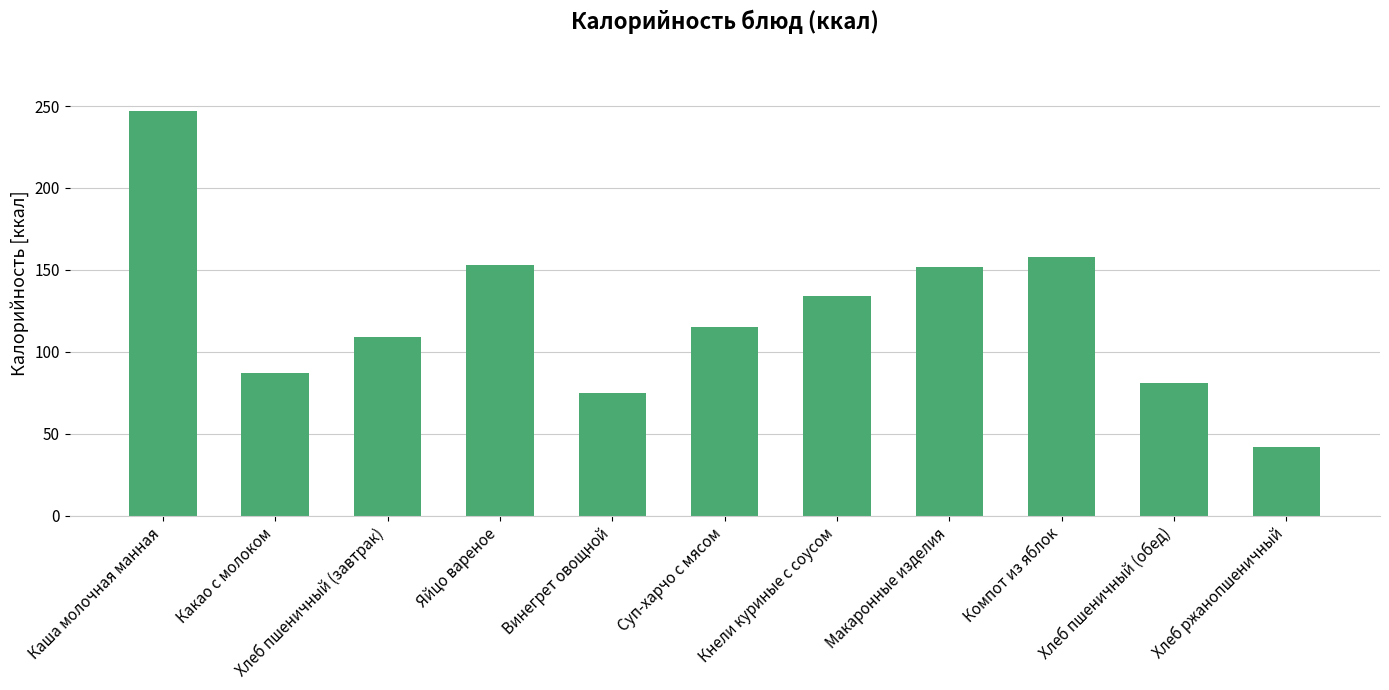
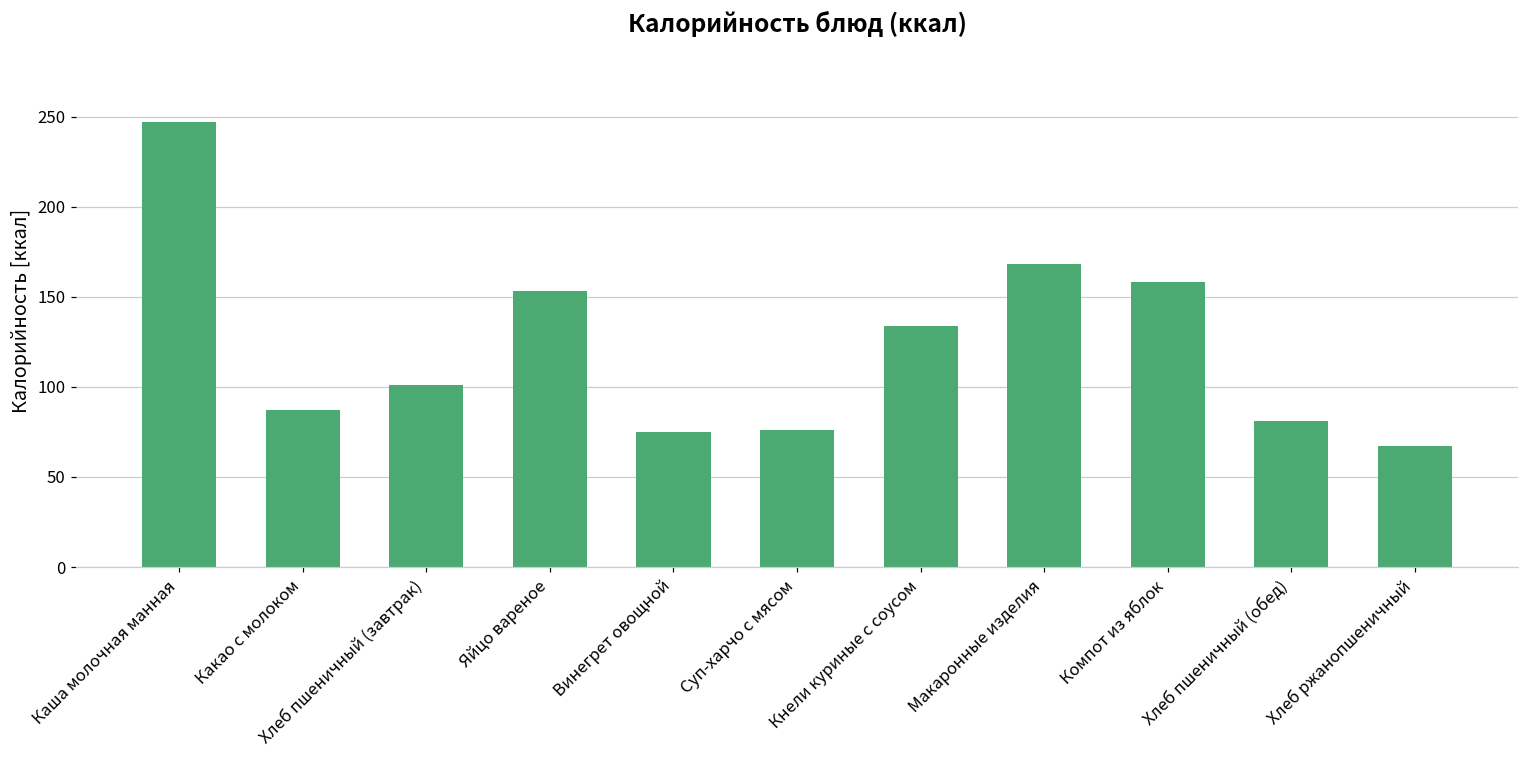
Хлеб пшеничный (завтрак): 109 -> 101
Суп-харчо с мясом: 115 -> 76
Макаронные изделия: 152 -> 168
Хлеб ржанопшеничный: 42 -> 67
